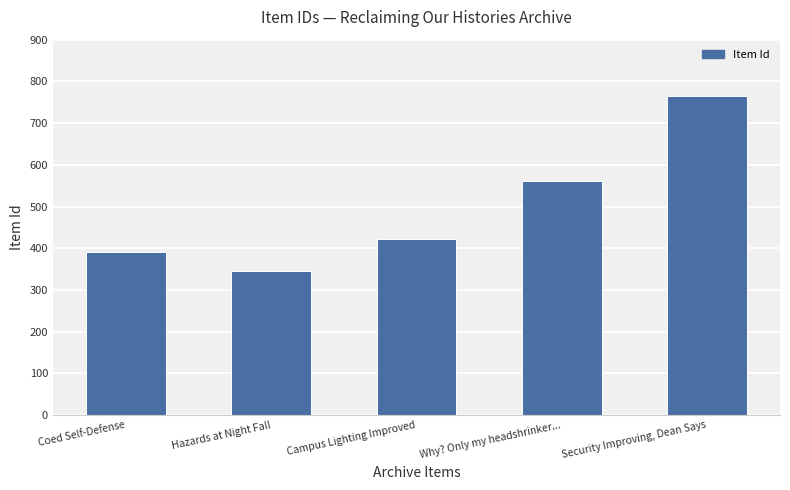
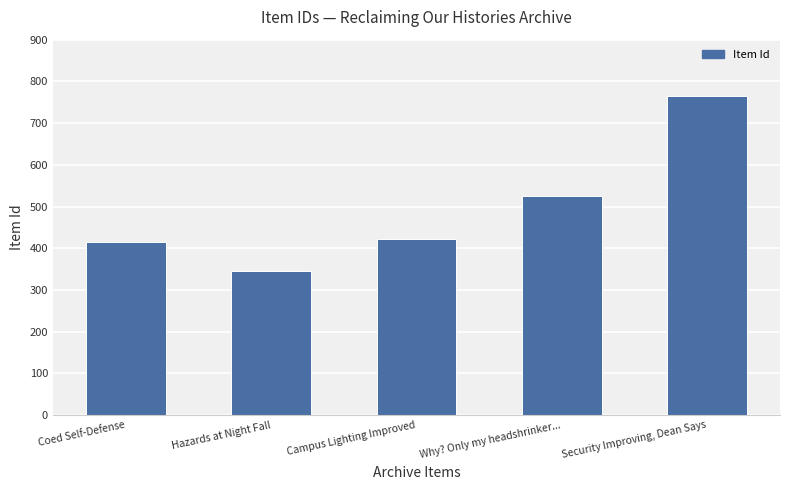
Coed Self-Defense: 390 -> 420
Why? Only my headshrinker...: 560 -> 530
